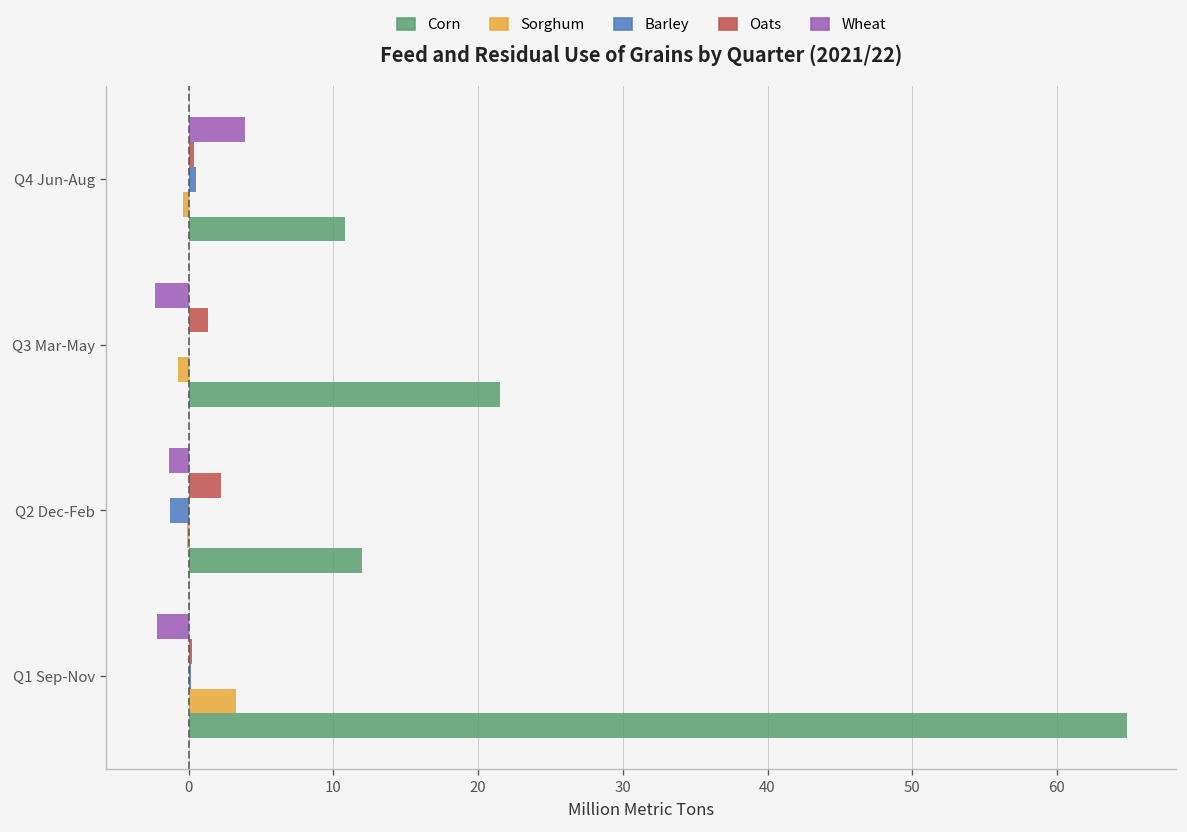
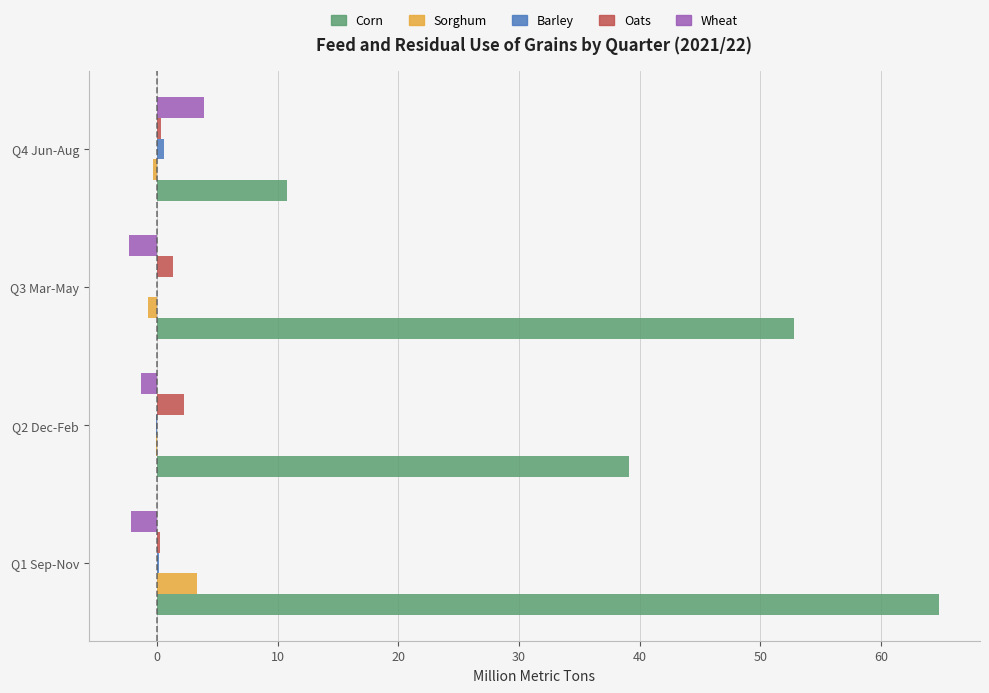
Corn, Q3 Mar-May: 21.5 -> 52.8
Barley, Q2 Dec-Feb: -1.3 -> -0.1
Corn, Q2 Dec-Feb: 11.9 -> 39.1
